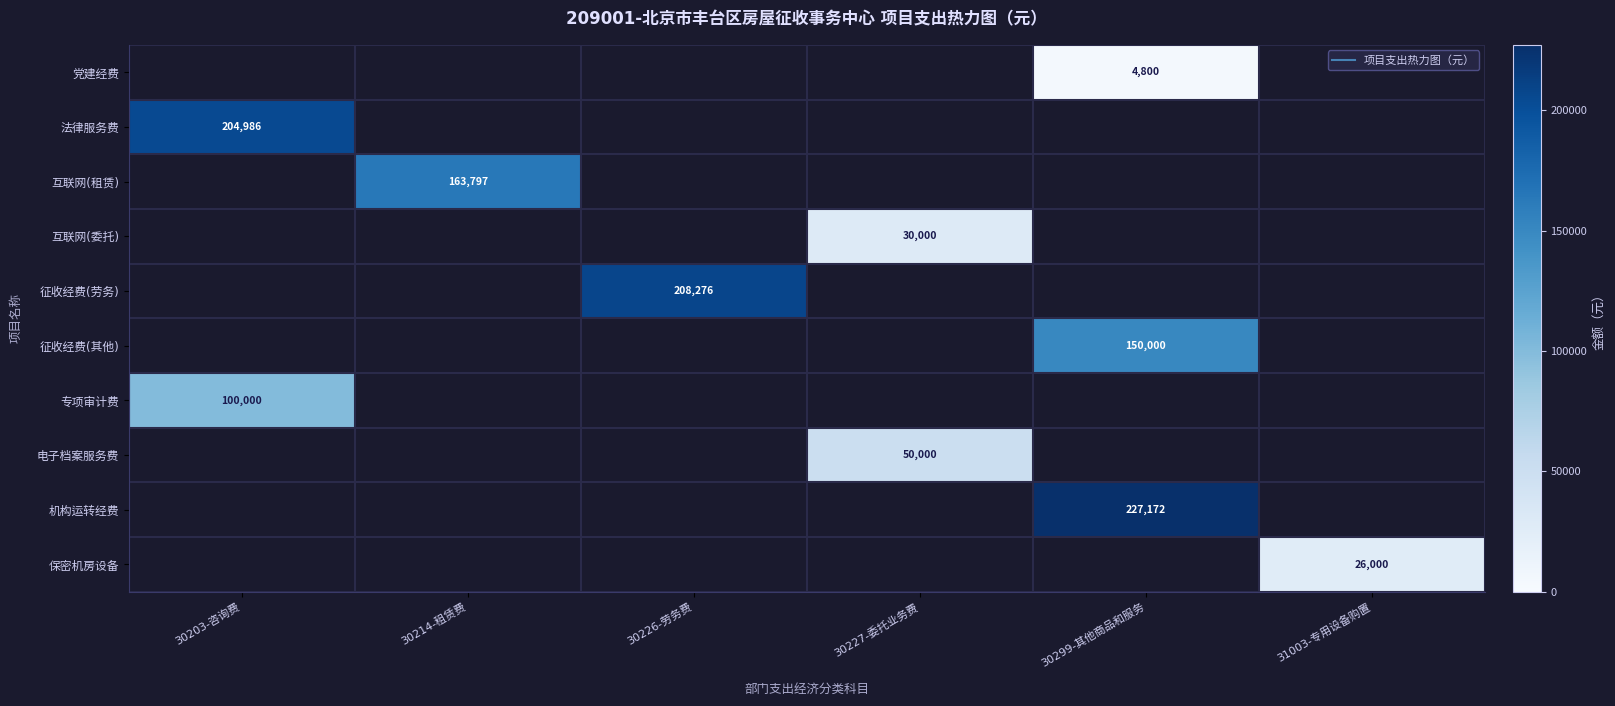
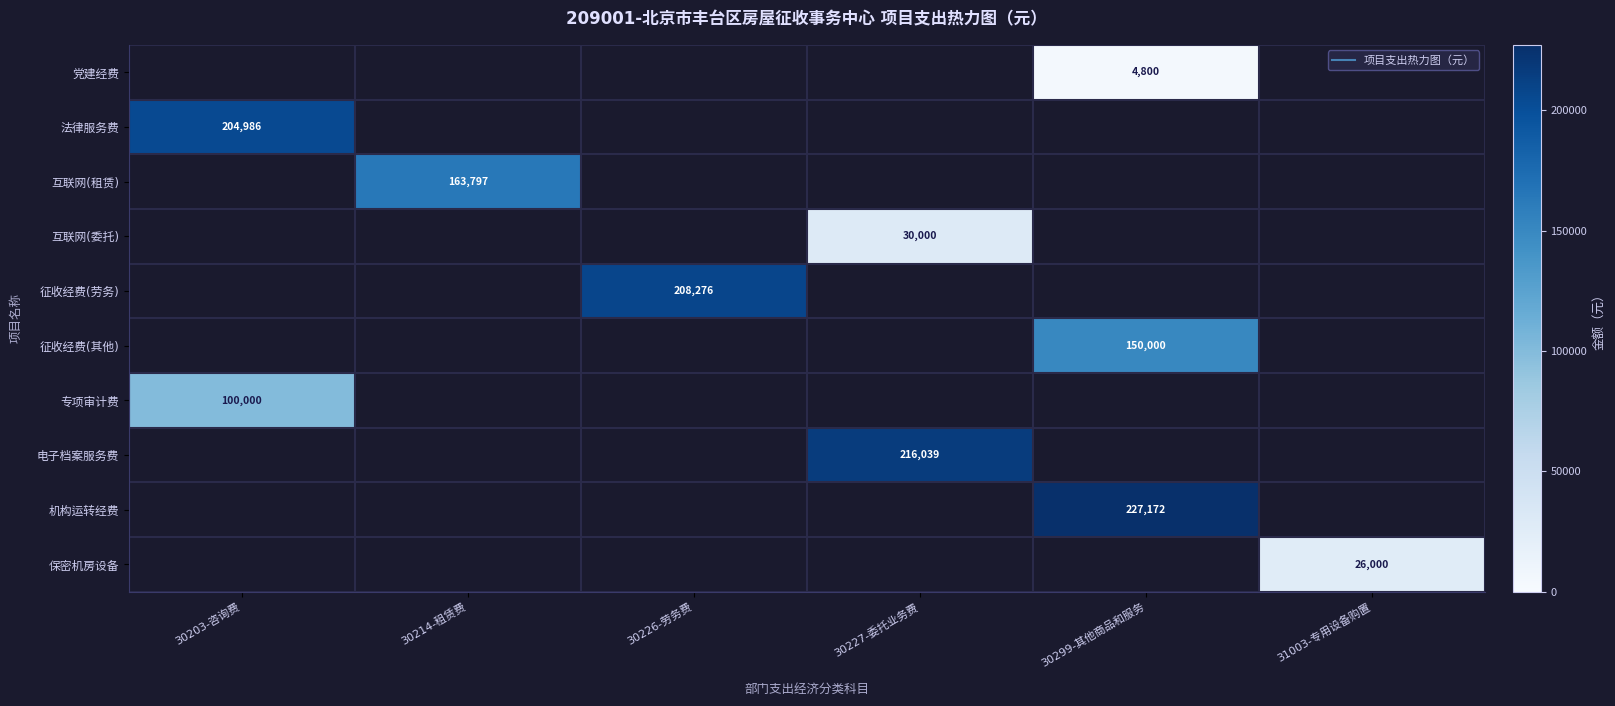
电子档案服务费, 30227-委托业务费: 50,000 -> 216,039
